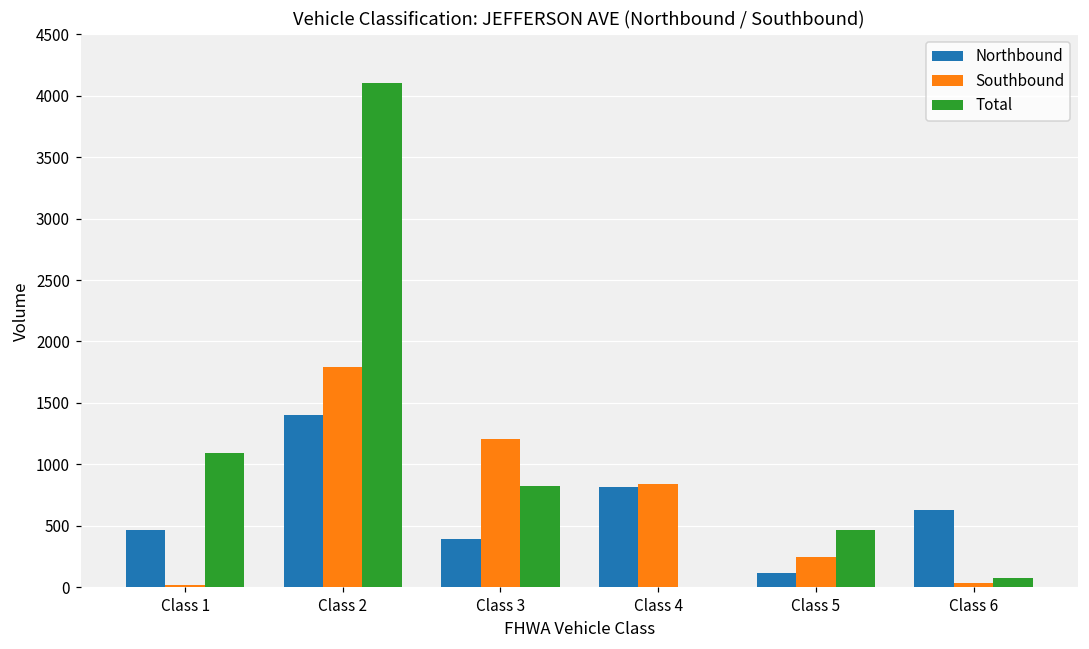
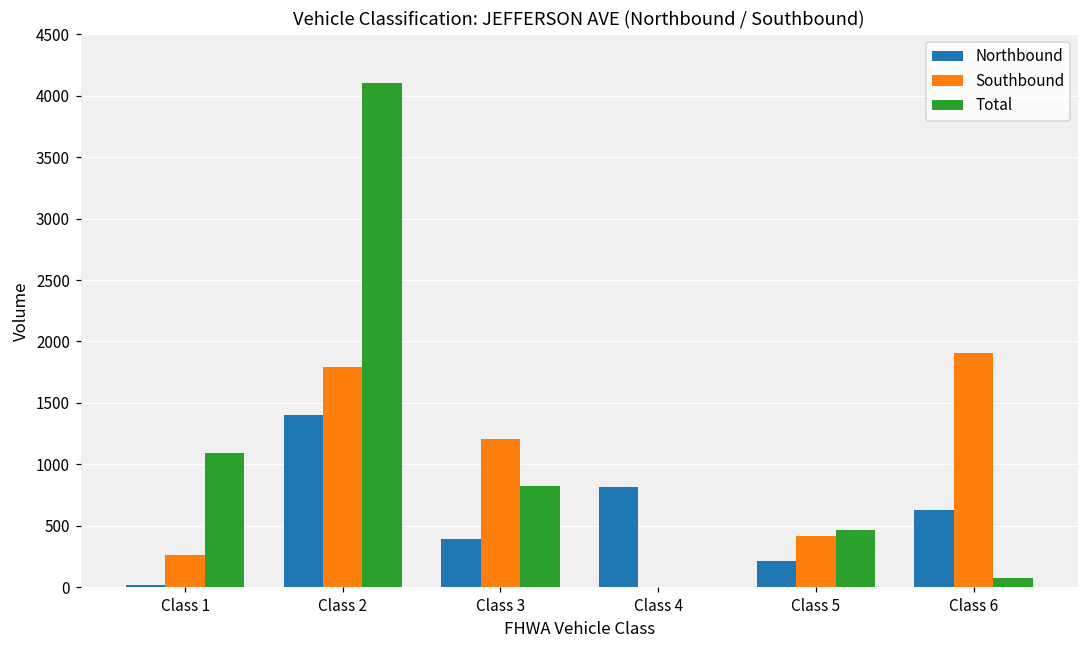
Northbound, Class 1: 460 -> 20
Southbound, Class 1: 20 -> 260
Southbound, Class 4: 840 -> 0
Northbound, Class 5: 110 -> 220
Southbound, Class 5: 250 -> 410
Southbound, Class 6: 30 -> 1910
